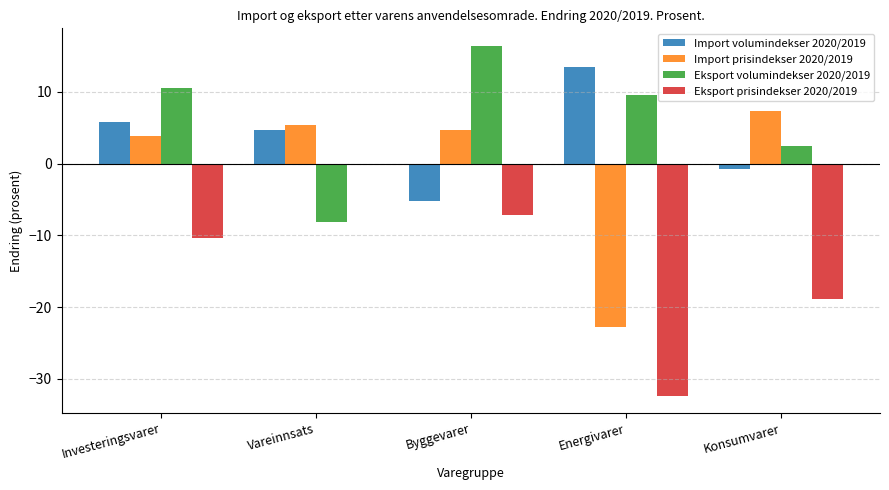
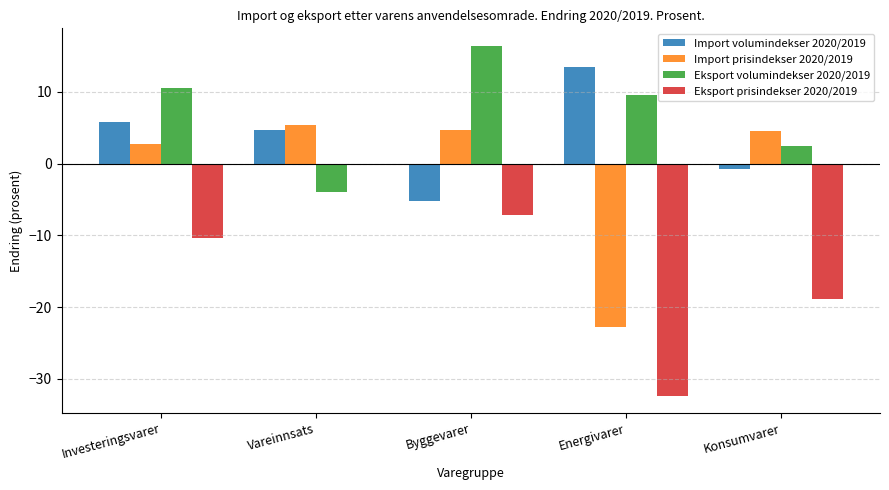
Import prisindekser 2020/2019, Investeringsvarer: 4 -> 3
Eksport volumindekser 2020/2019, Vareinnsats: -8 -> -4
Import prisindekser 2020/2019, Konsumvarer: 7 -> 5
